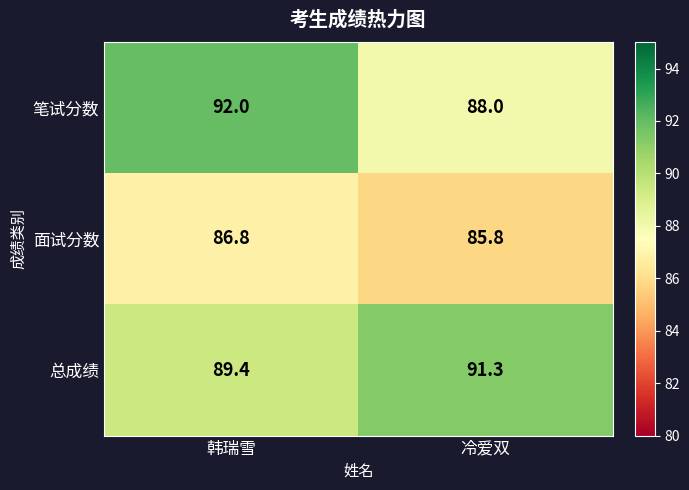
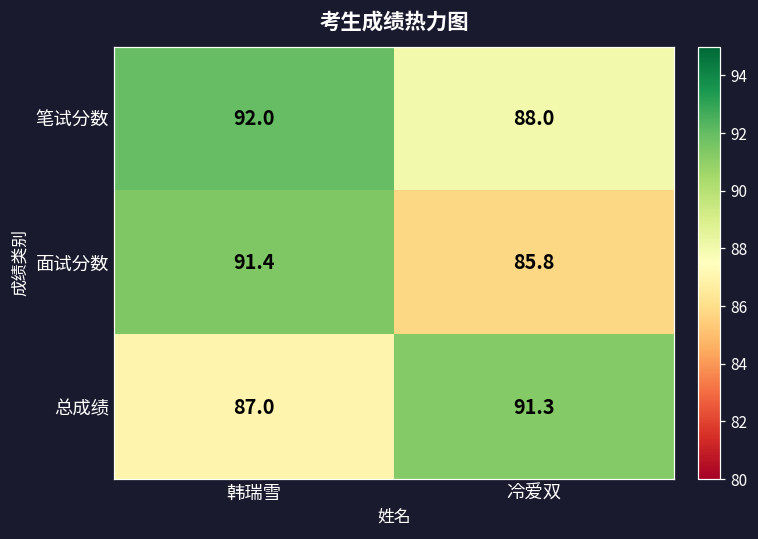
面试分数, 韩瑞雪: 86.8 -> 91.4
总成绩, 韩瑞雪: 89.4 -> 87.0
